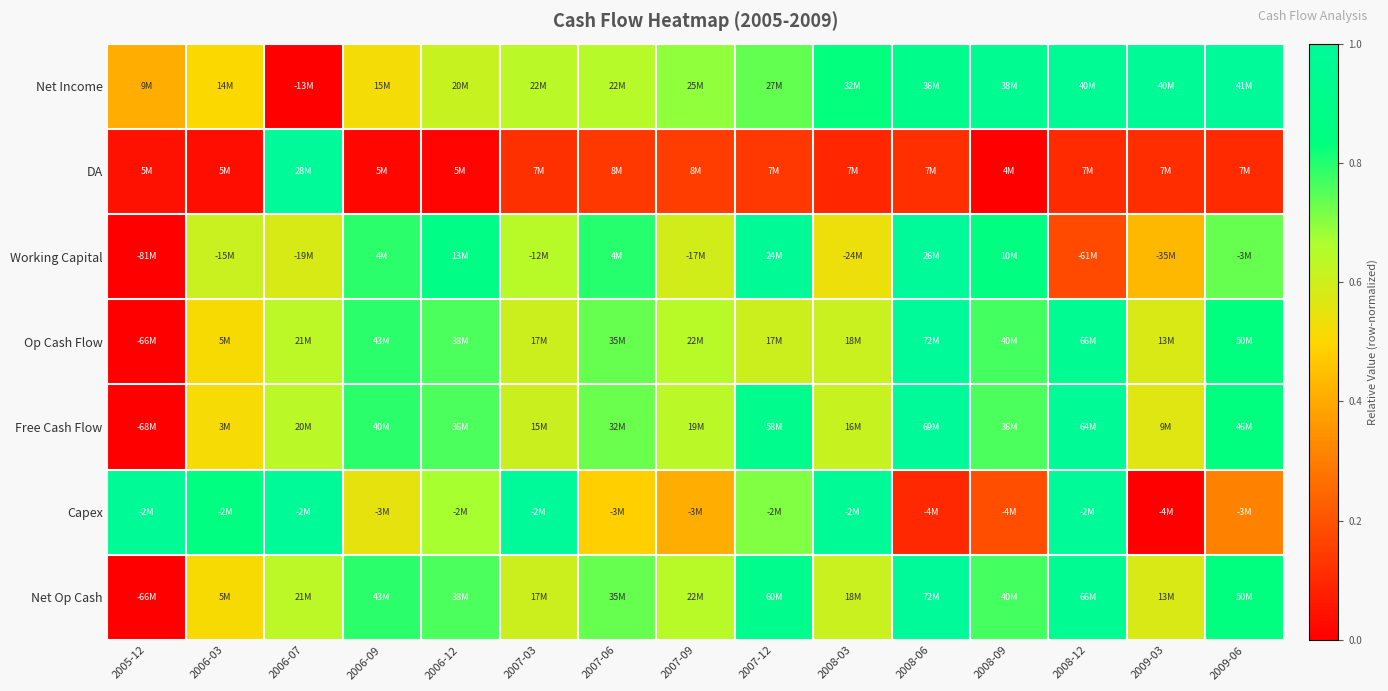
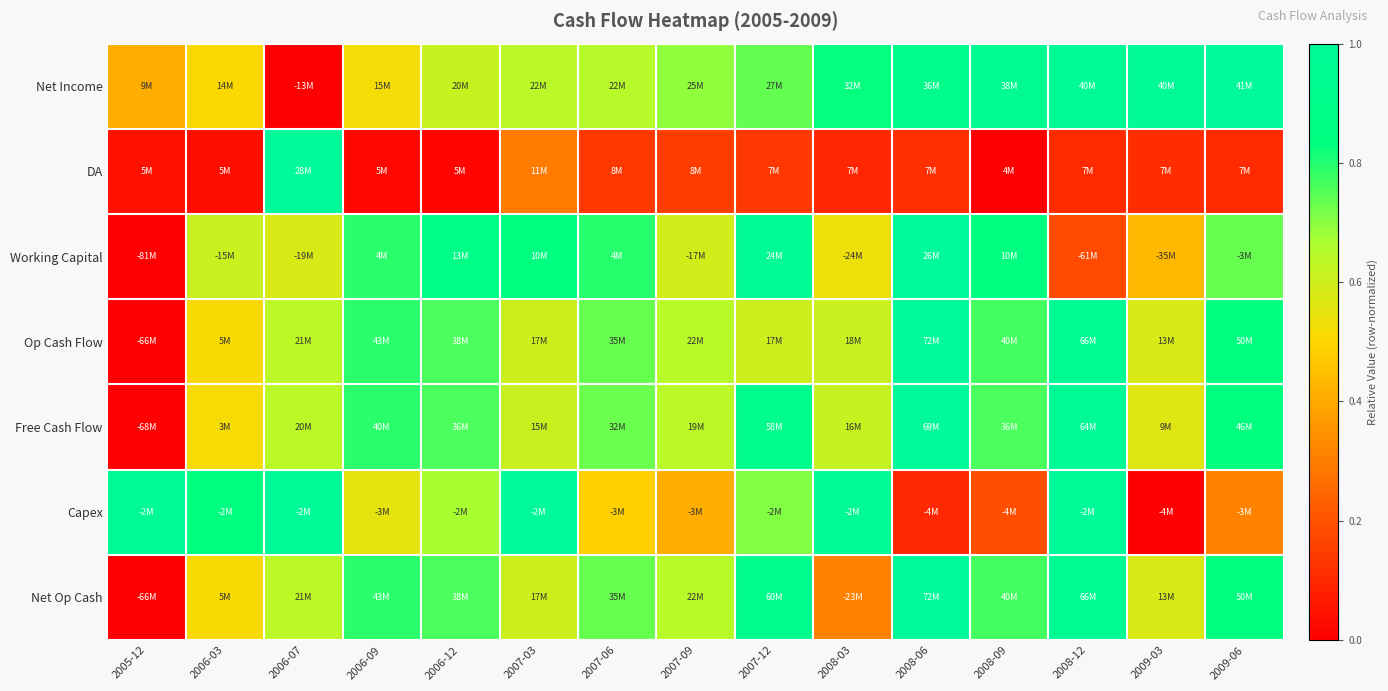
DA, 2007-03: 7M -> 11M
Working Capital, 2007-03: -12M -> 10M
Net Op Cash, 2008-03: 18M -> -23M
